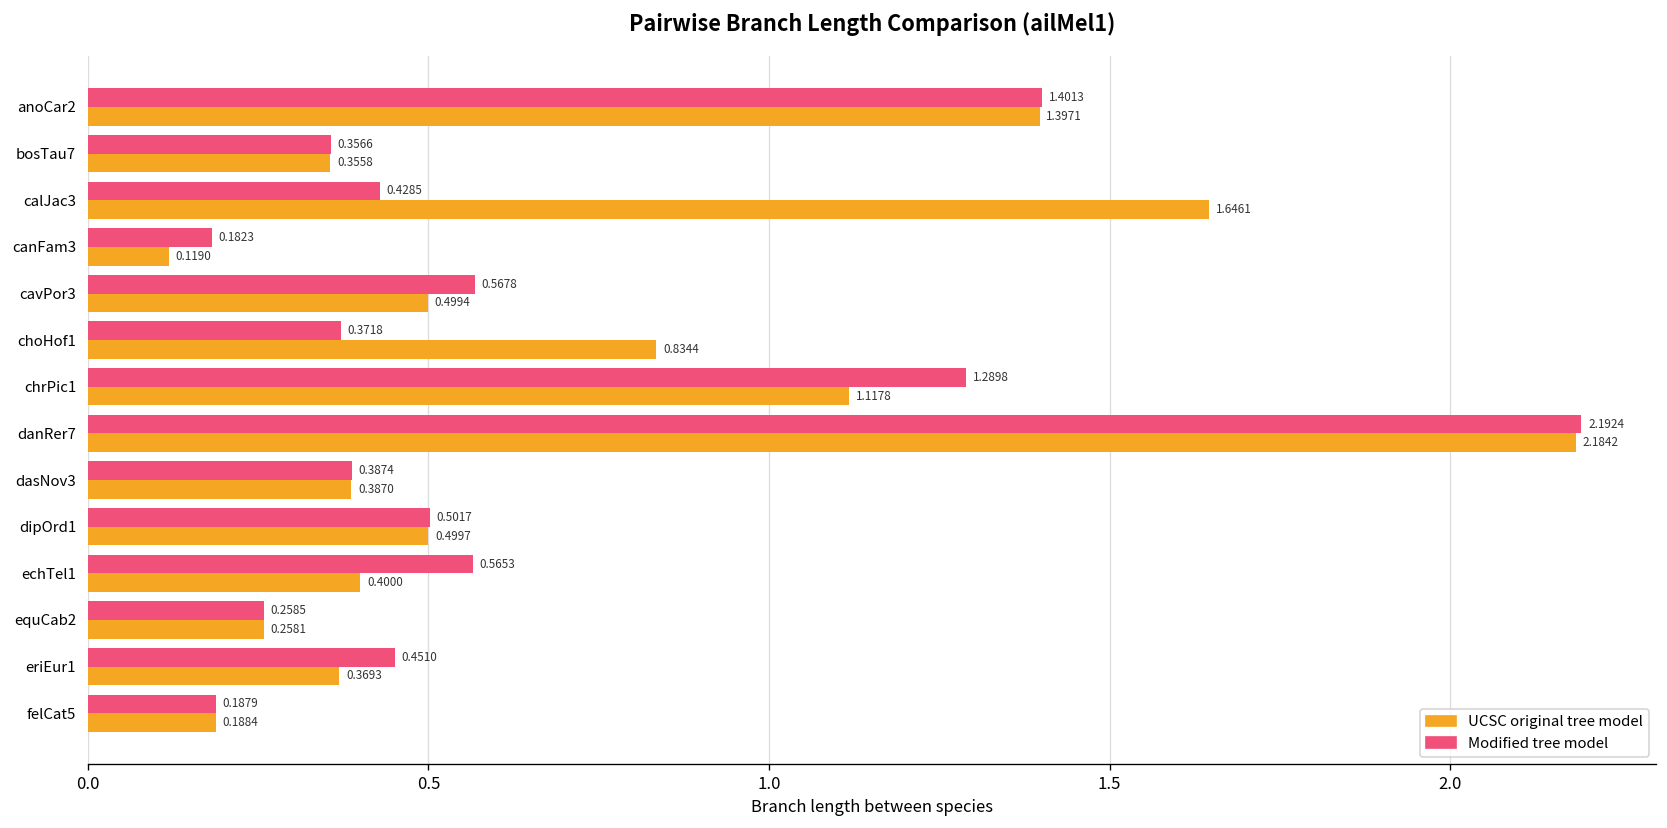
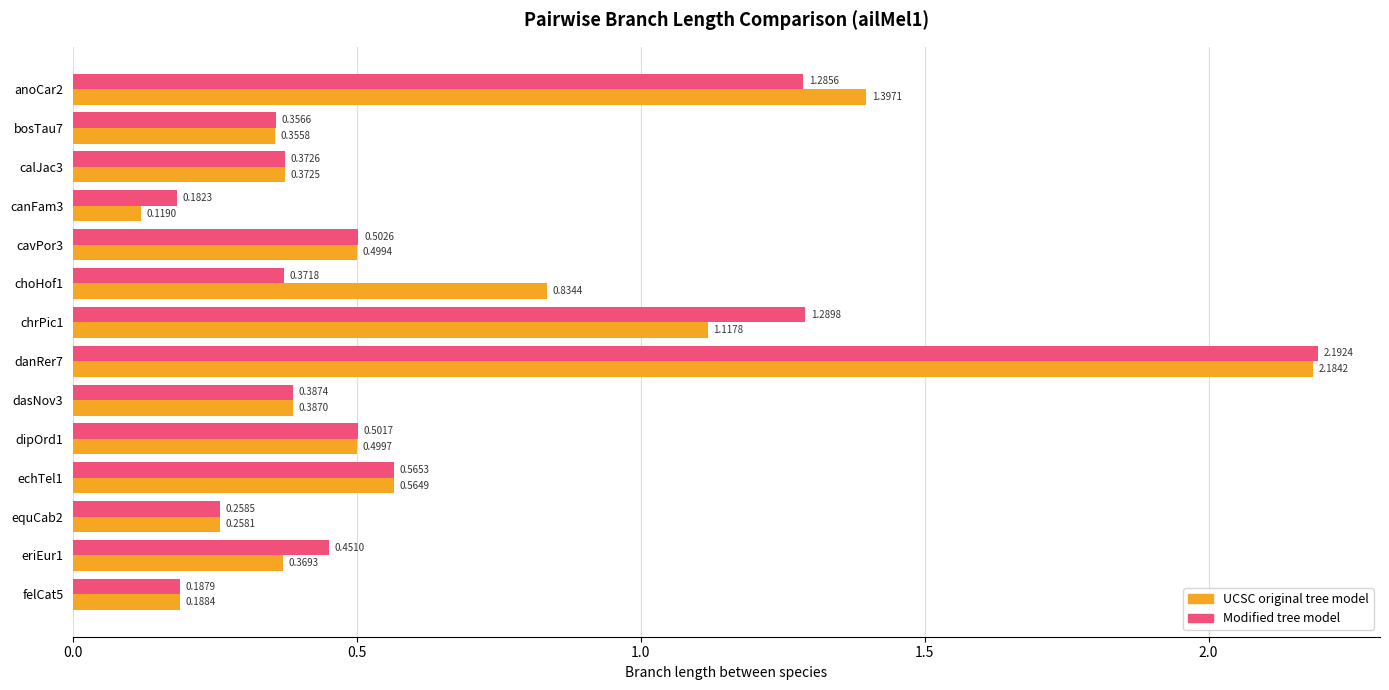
Modified tree model, anoCar2: 1.4013 -> 1.2856
Modified tree model, calJac3: 0.4285 -> 0.3726
UCSC original tree model, calJac3: 1.6461 -> 0.3725
Modified tree model, cavPor3: 0.5678 -> 0.5026
UCSC original tree model, echTel1: 0.4000 -> 0.5649
